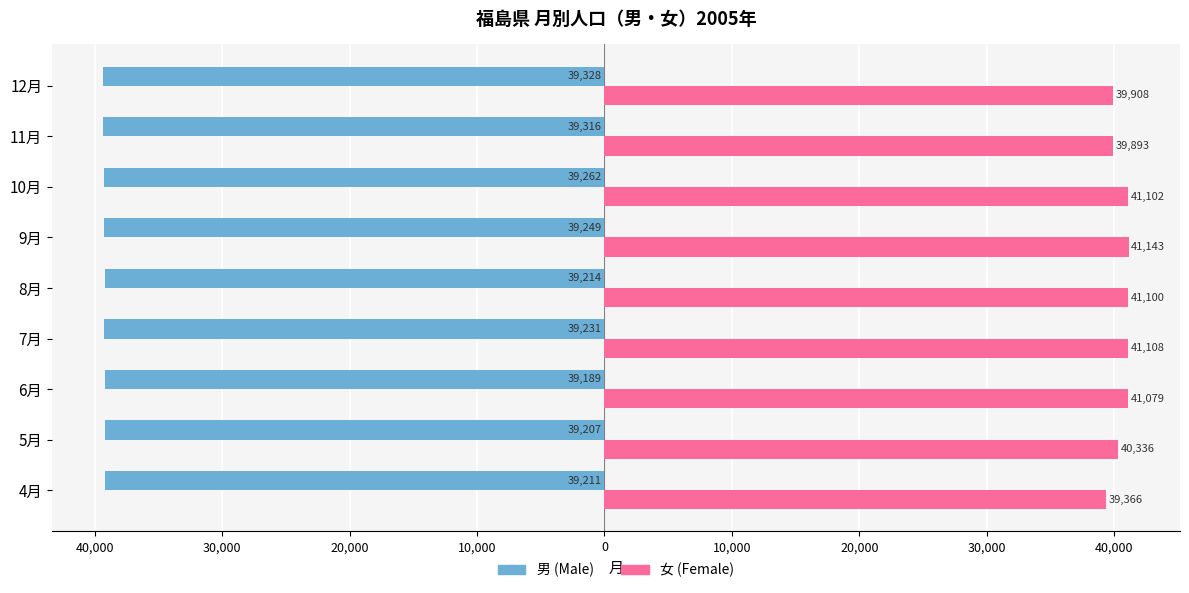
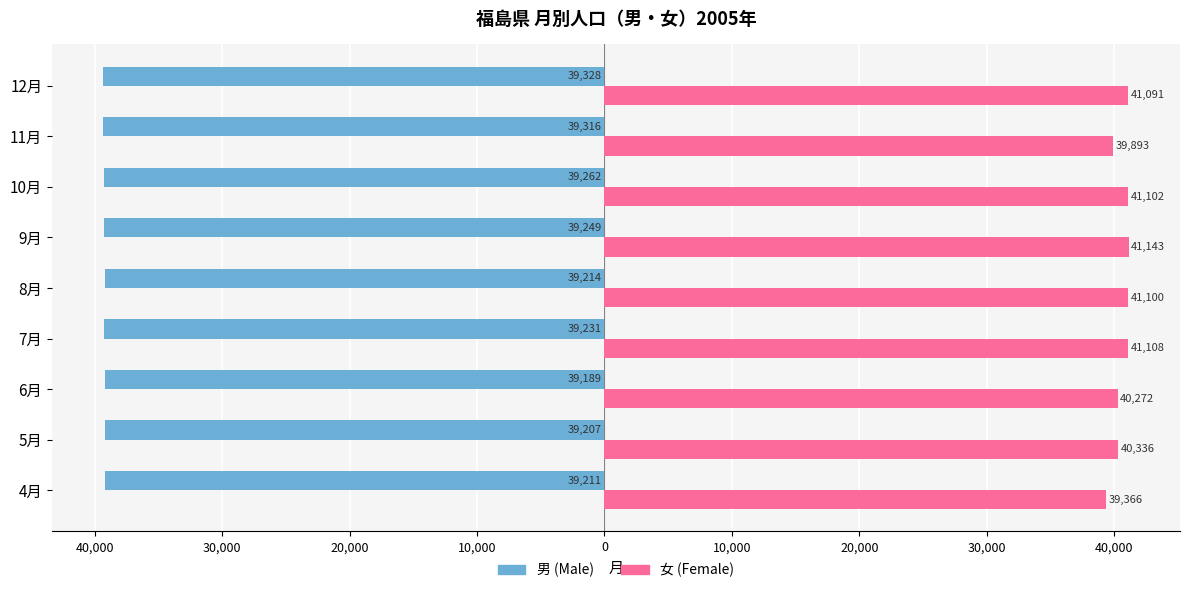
女 (Female), 12月: 39,908 -> 41,091
女 (Female), 6月: 41,079 -> 40,272
